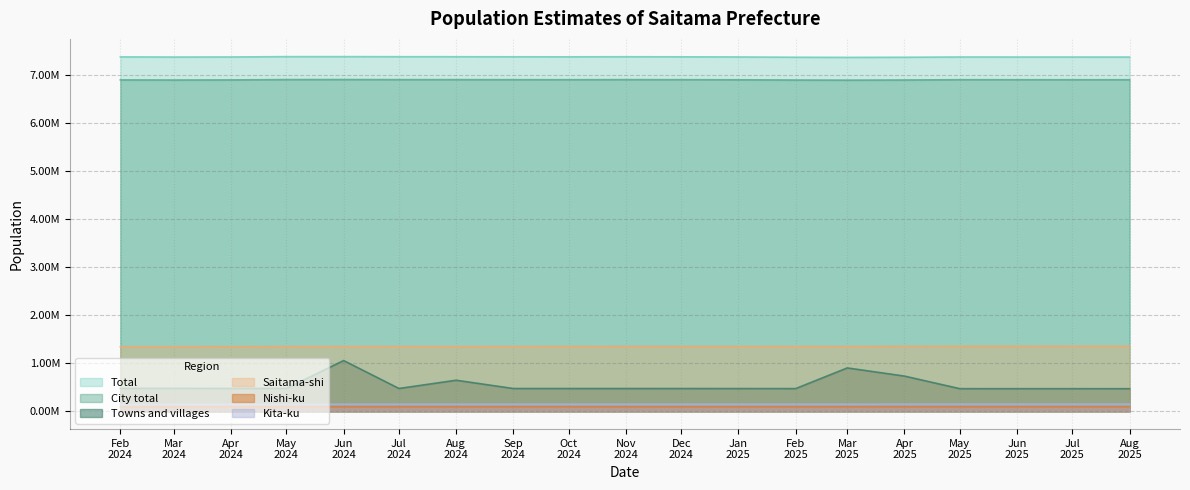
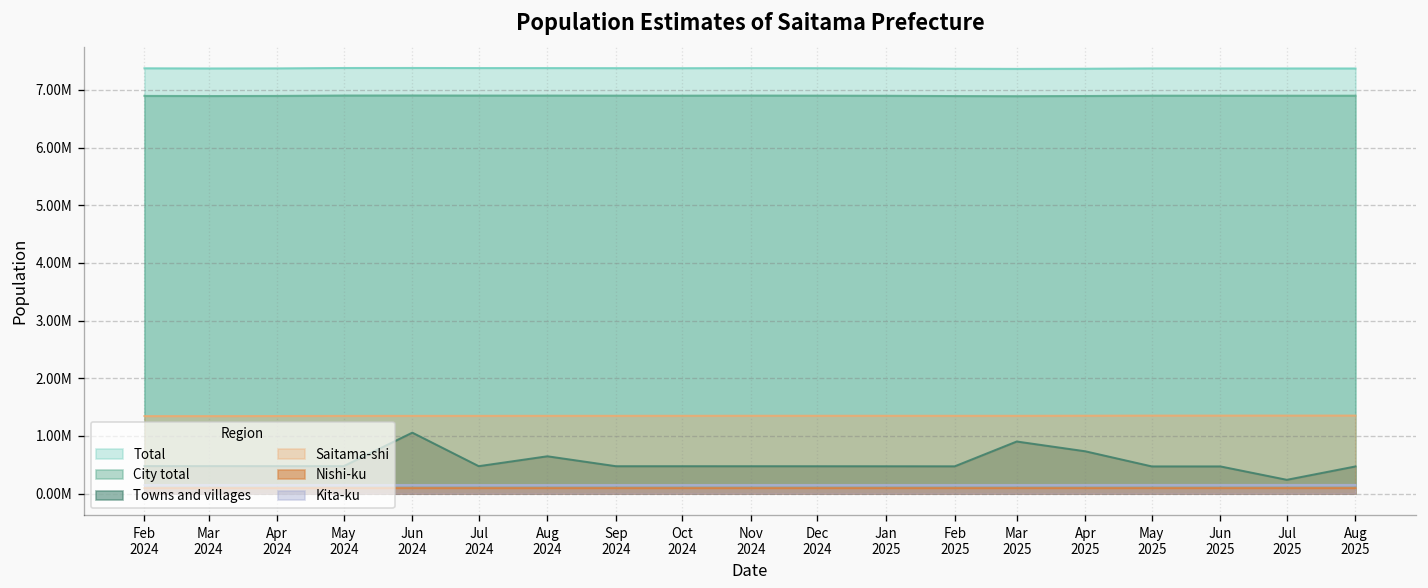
Towns and villages, Jul 2025: 500000 -> 200000
